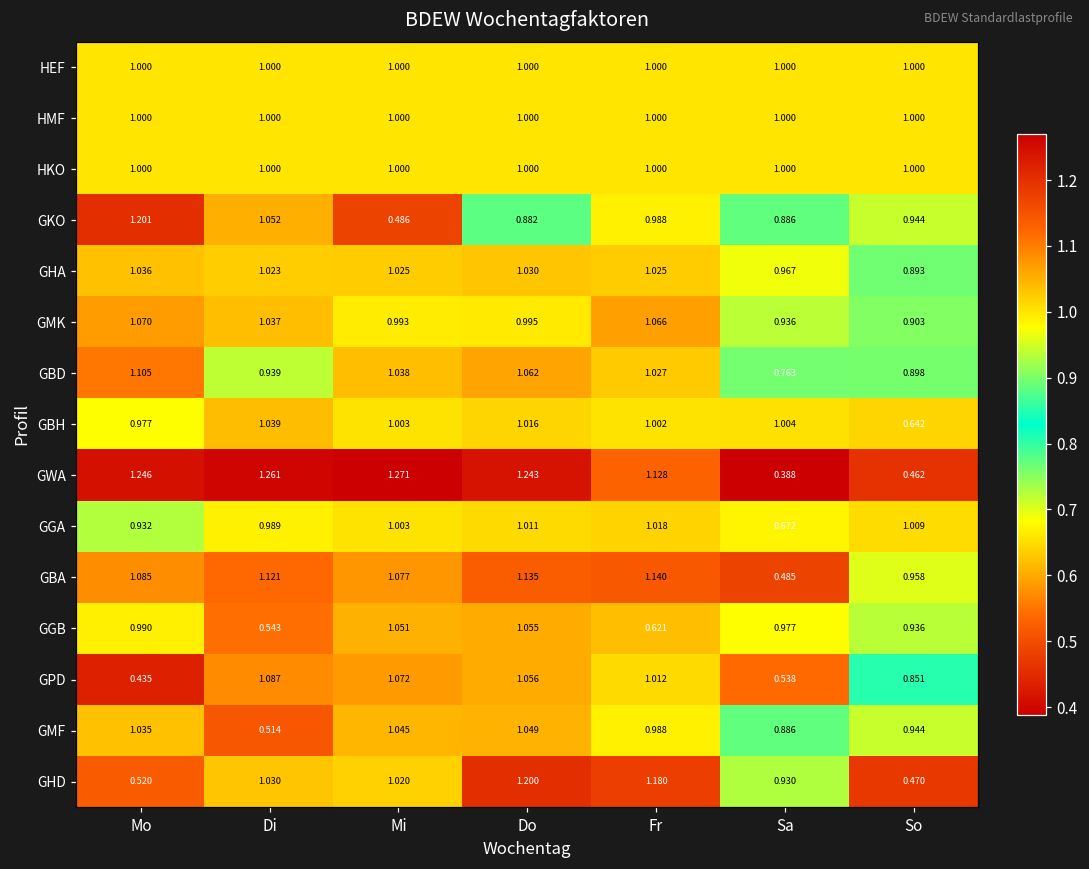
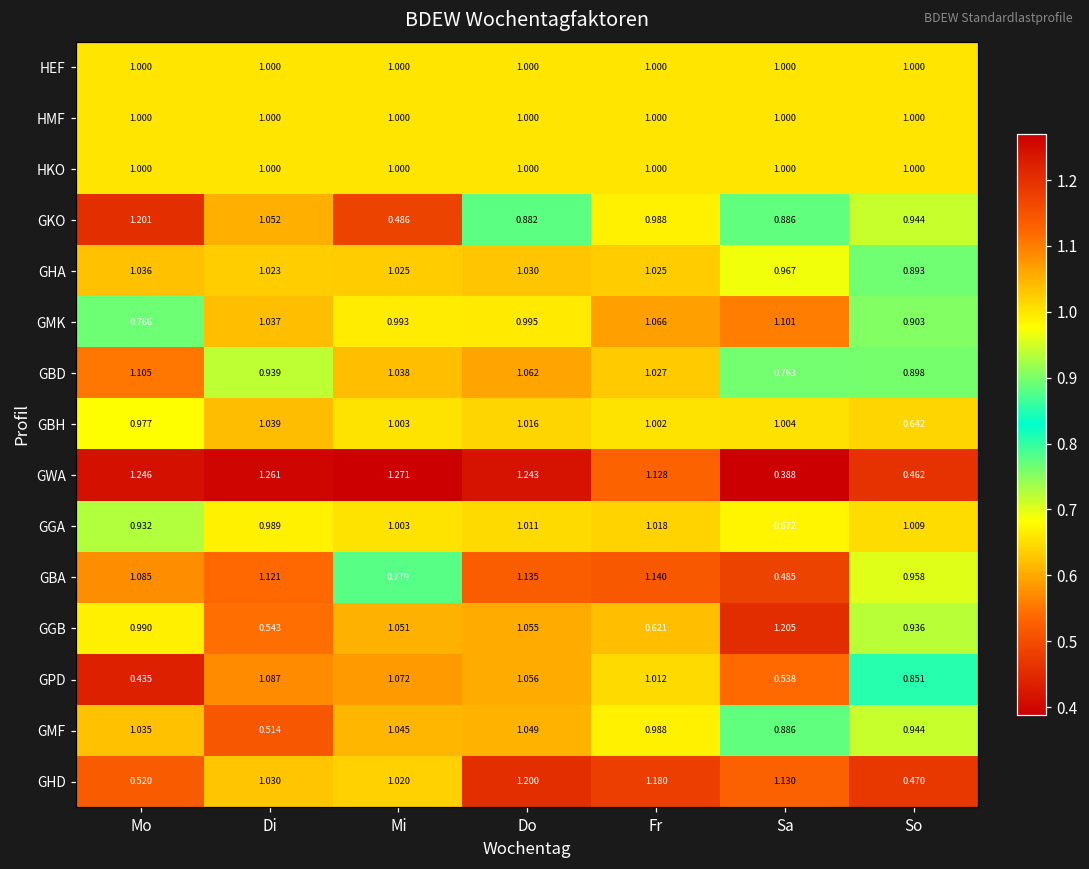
GMK, Mo: 1.070 -> 0.766
GMK, Sa: 0.936 -> 1.101
GBA, Mi: 1.077 -> 0.779
GGB, Sa: 0.977 -> 1.205
GHD, Sa: 0.930 -> 1.130
